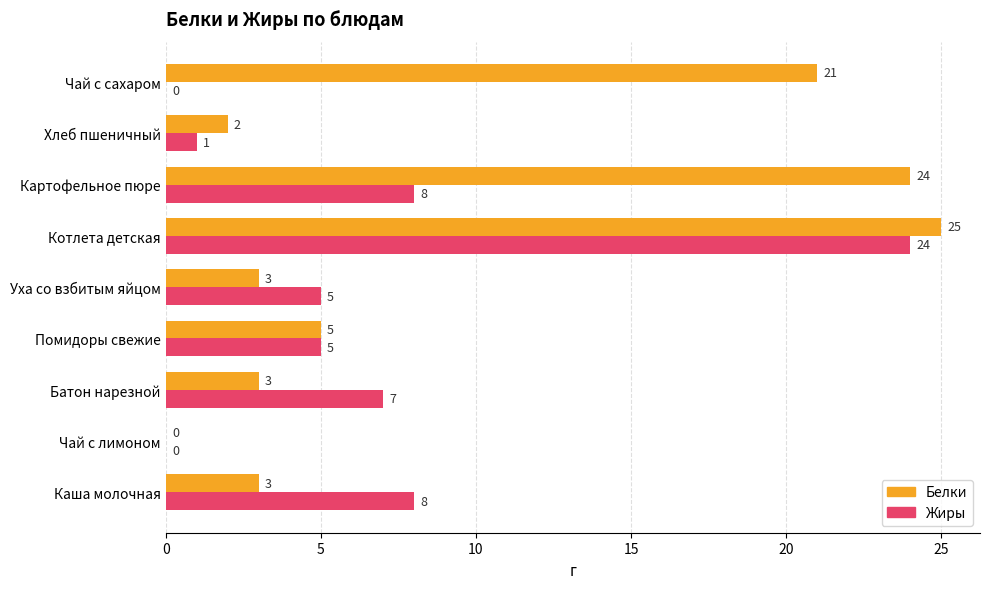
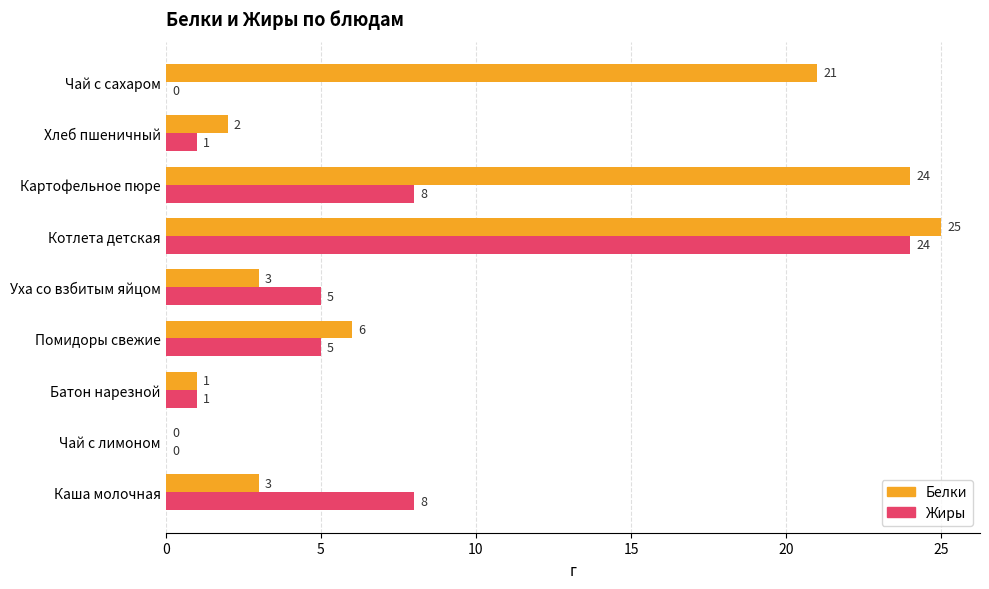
Белки, Помидоры свежие: 5 -> 6
Белки, Батон нарезной: 3 -> 1
Жиры, Батон нарезной: 7 -> 1
